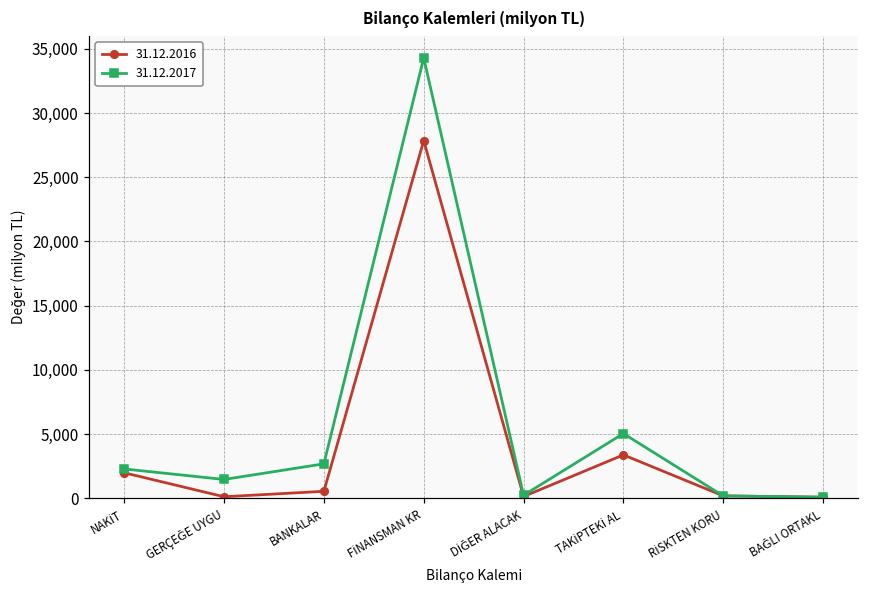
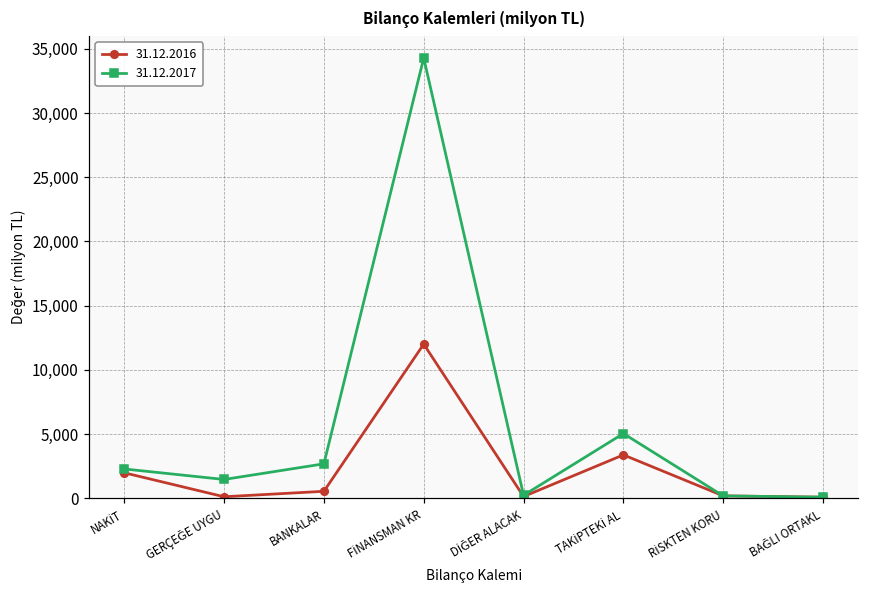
31.12.2016, FİNANSMAN KR: 27,900 -> 12,000
